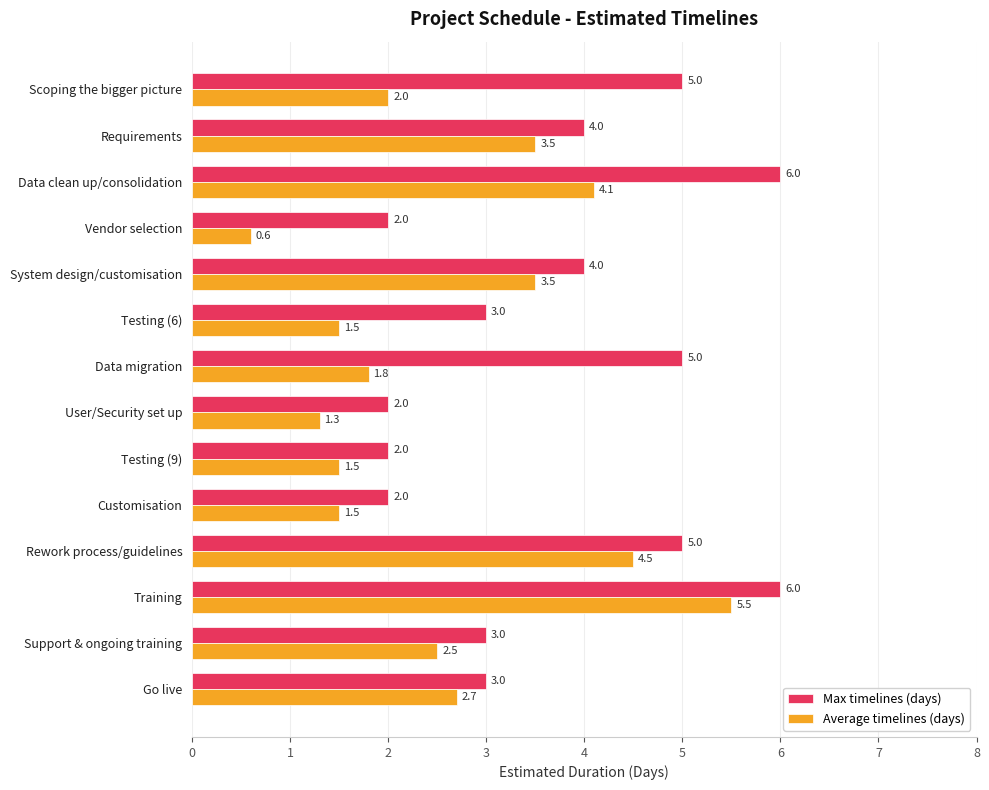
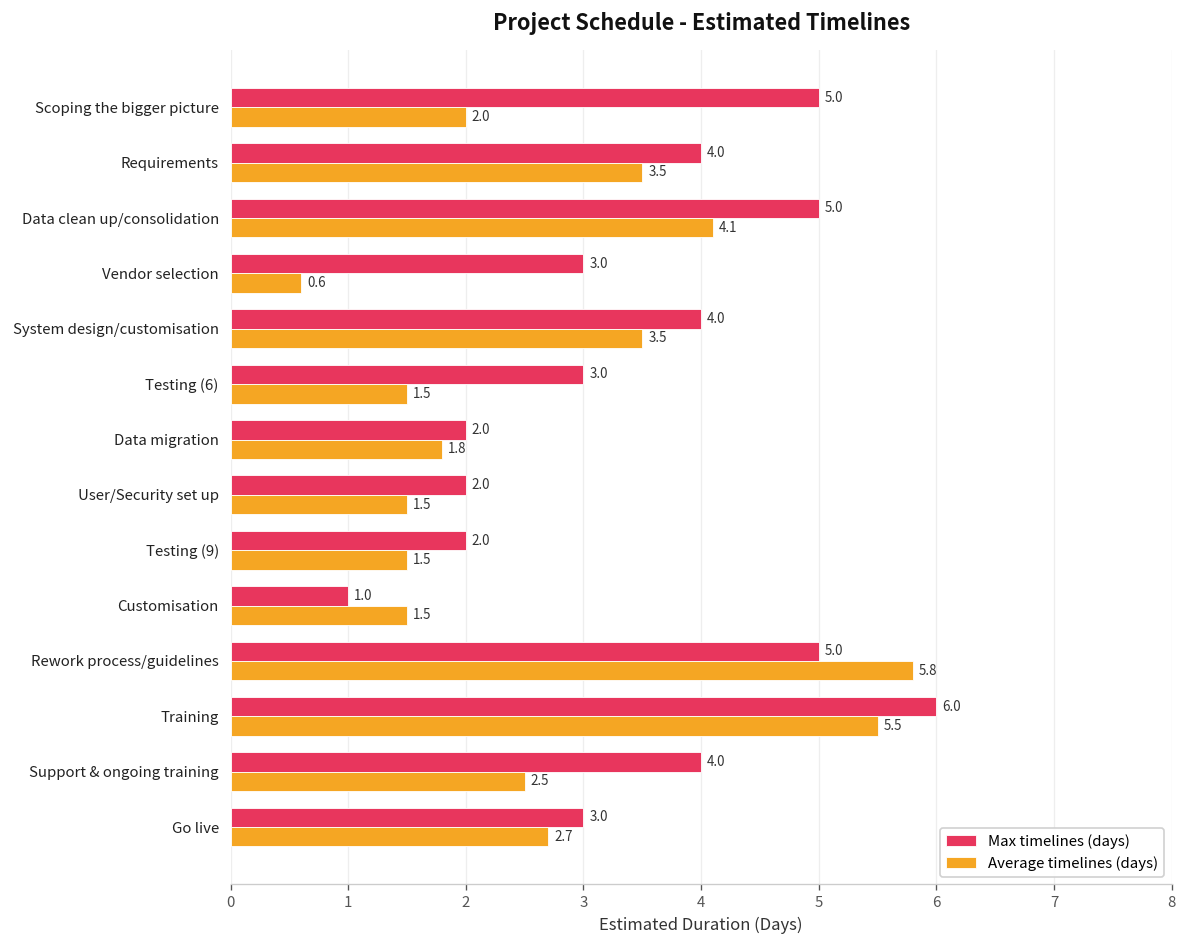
Max timelines (days), Data clean up/consolidation: 6.0 -> 5.0
Max timelines (days), Vendor selection: 2.0 -> 3.0
Max timelines (days), Data migration: 5.0 -> 2.0
Average timelines (days), User/Security set up: 1.3 -> 1.5
Max timelines (days), Customisation: 2.0 -> 1.0
Average timelines (days), Rework process/guidelines: 4.5 -> 5.8
Max timelines (days), Support & ongoing training: 3.0 -> 4.0
